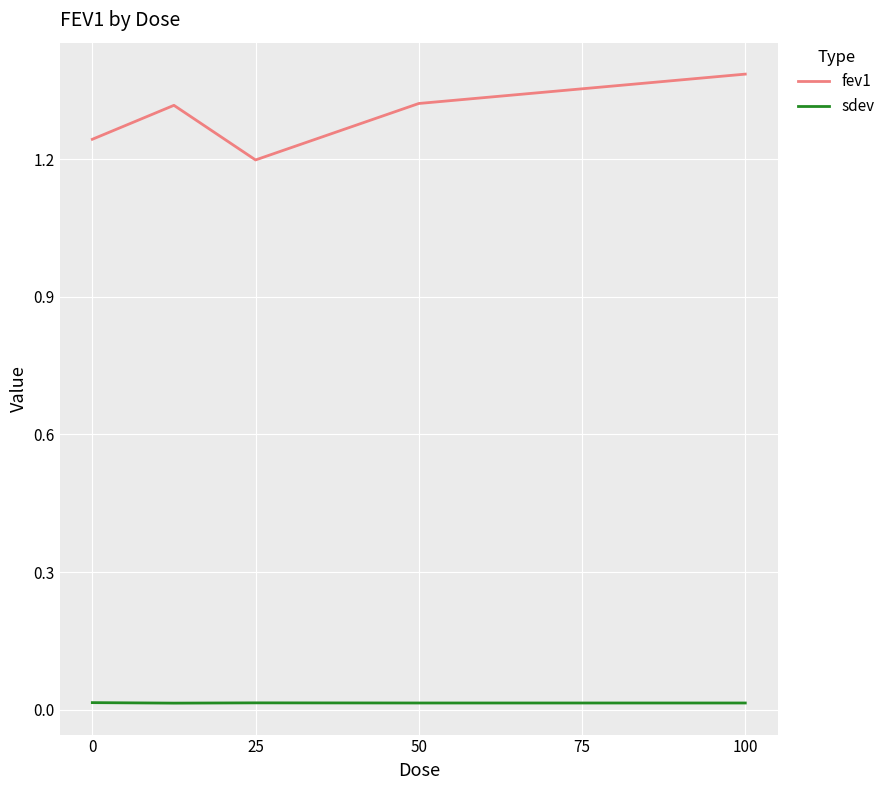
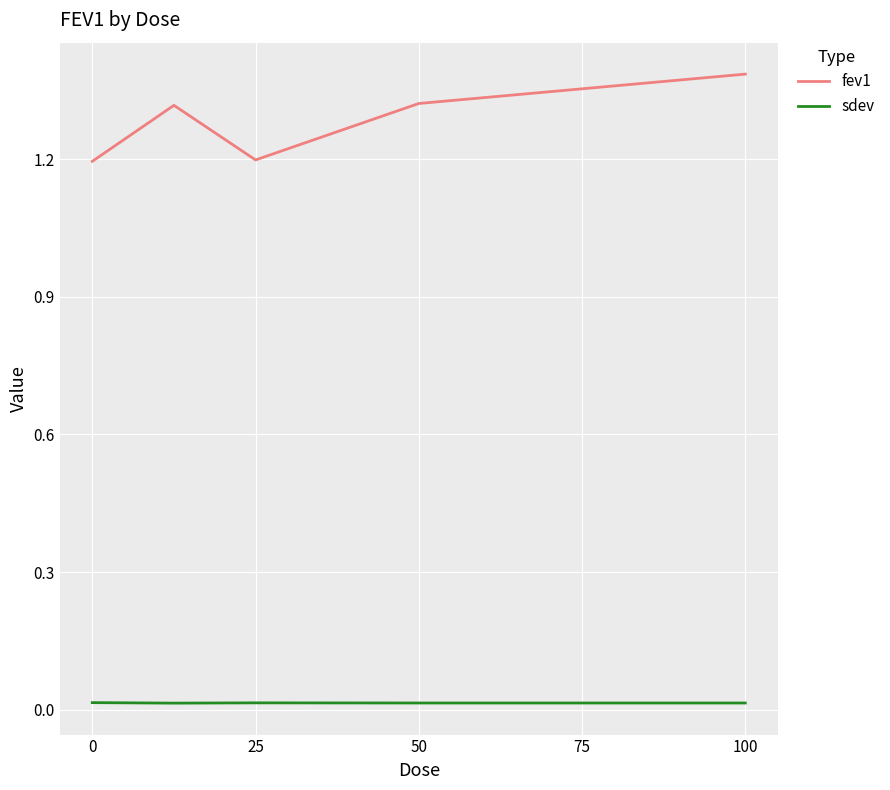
fev1, 0: 1.24 -> 1.20
